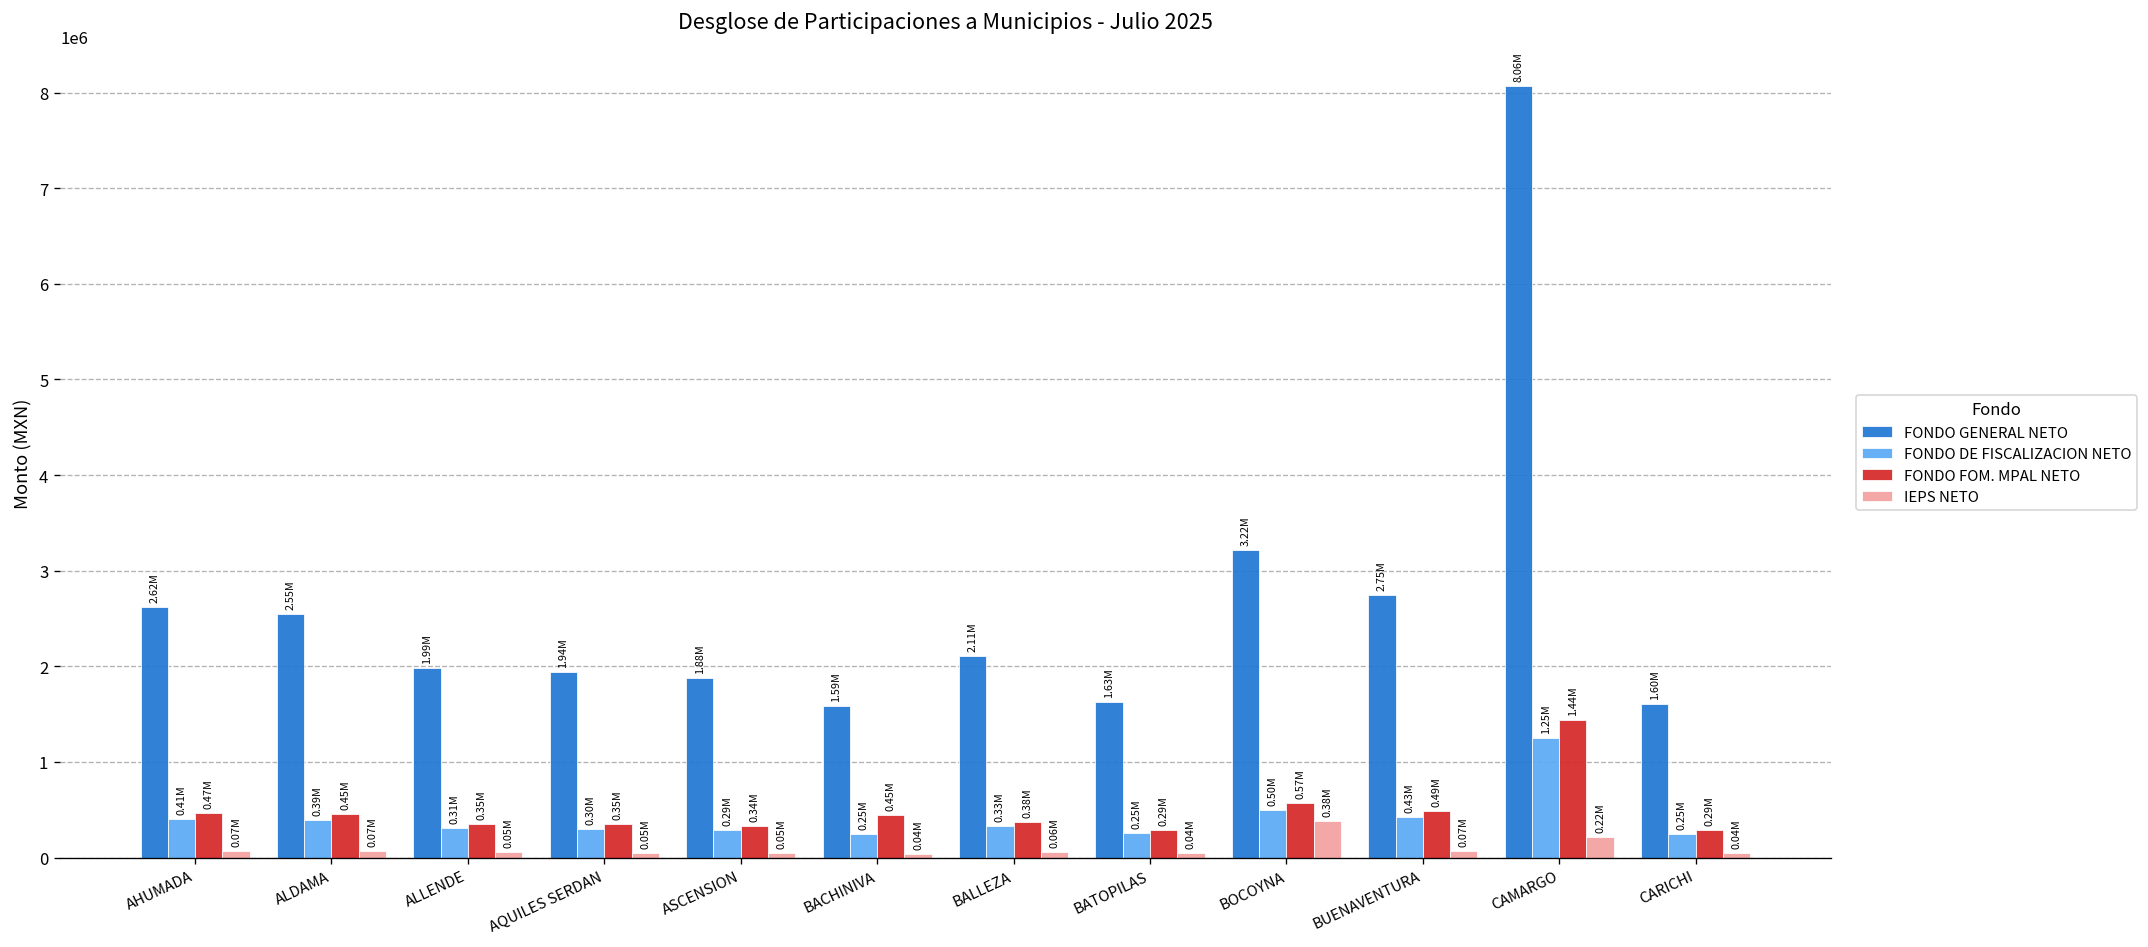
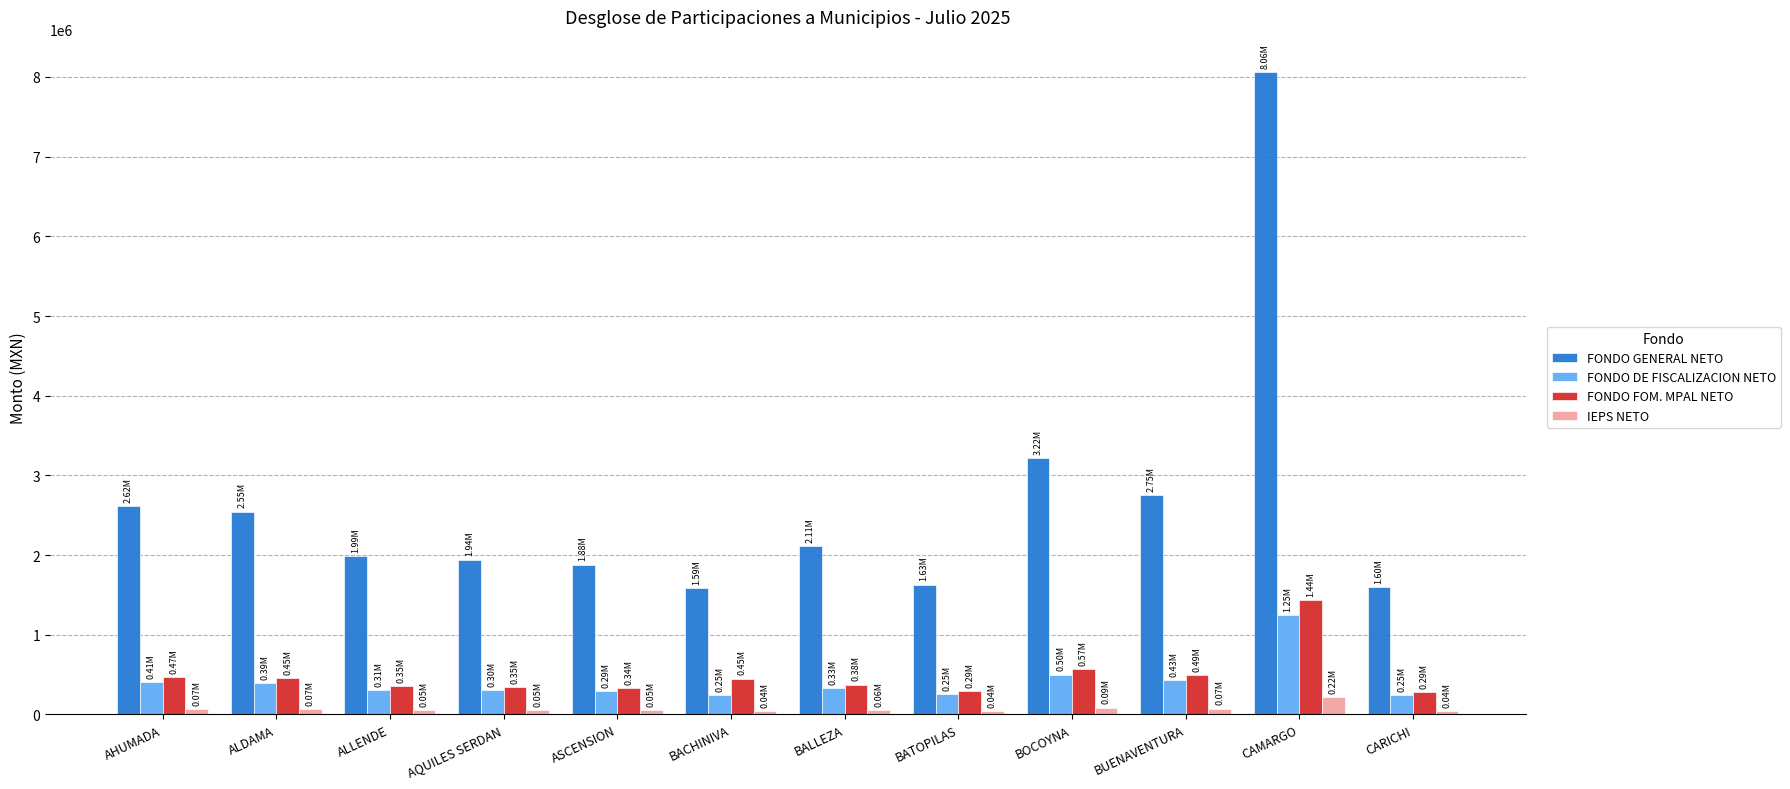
IEPS NETO, BOCOYNA: 0.38M -> 0.09M
